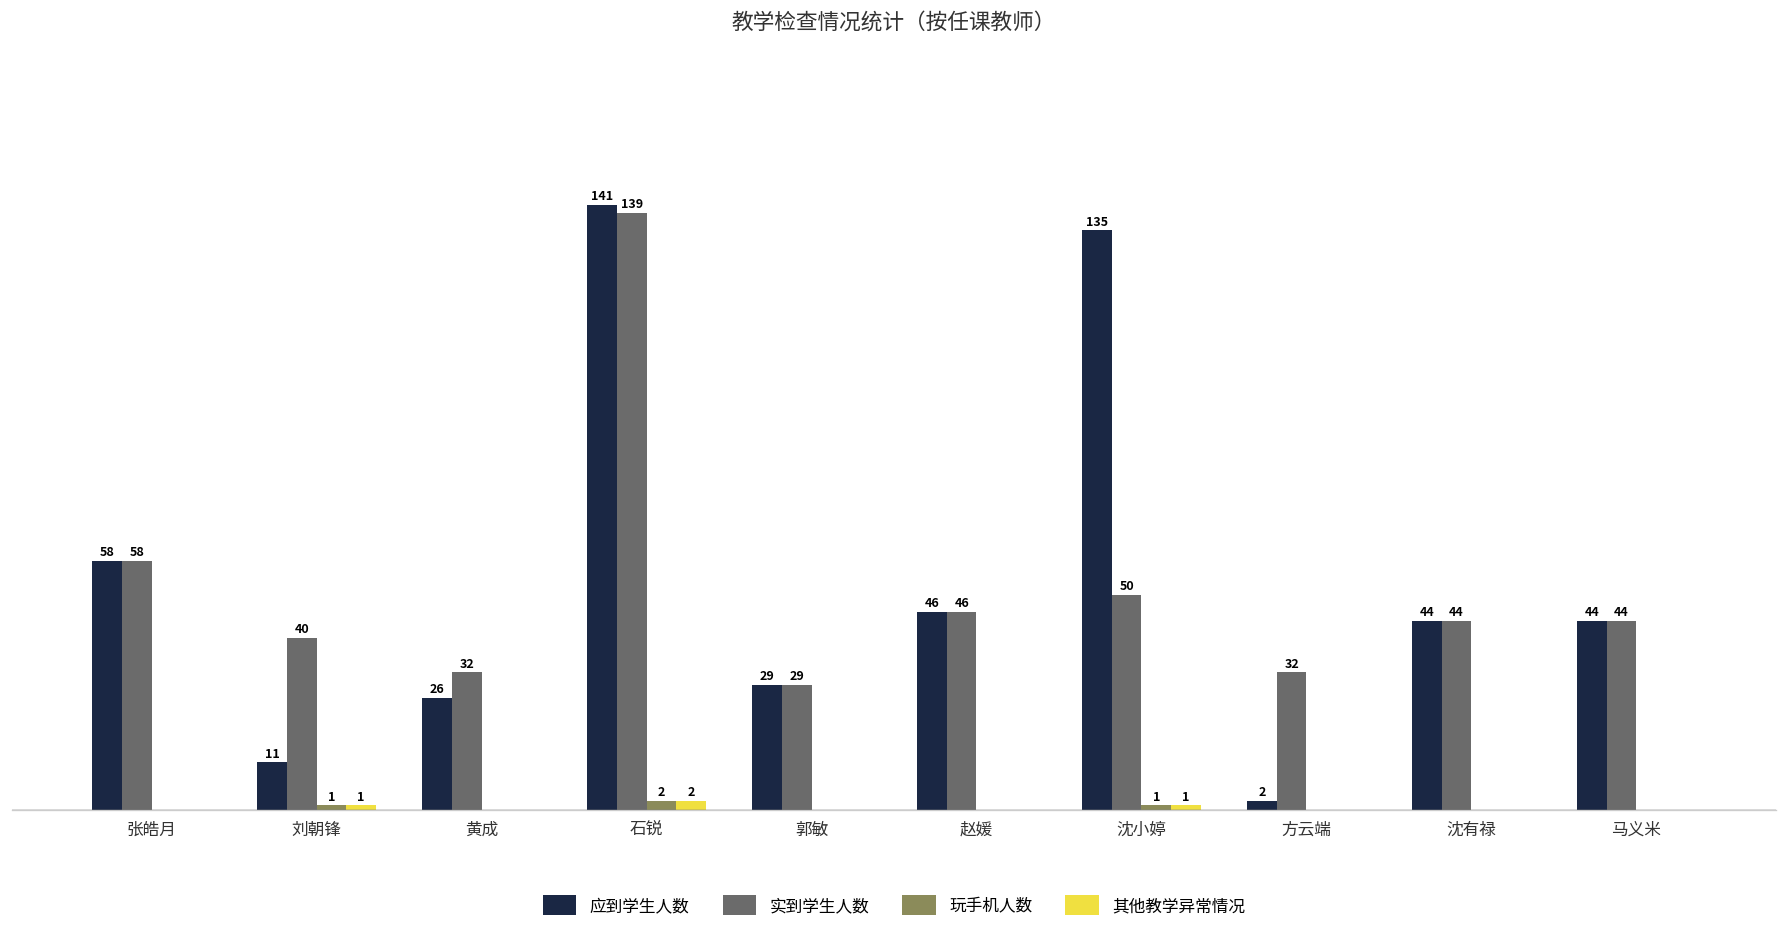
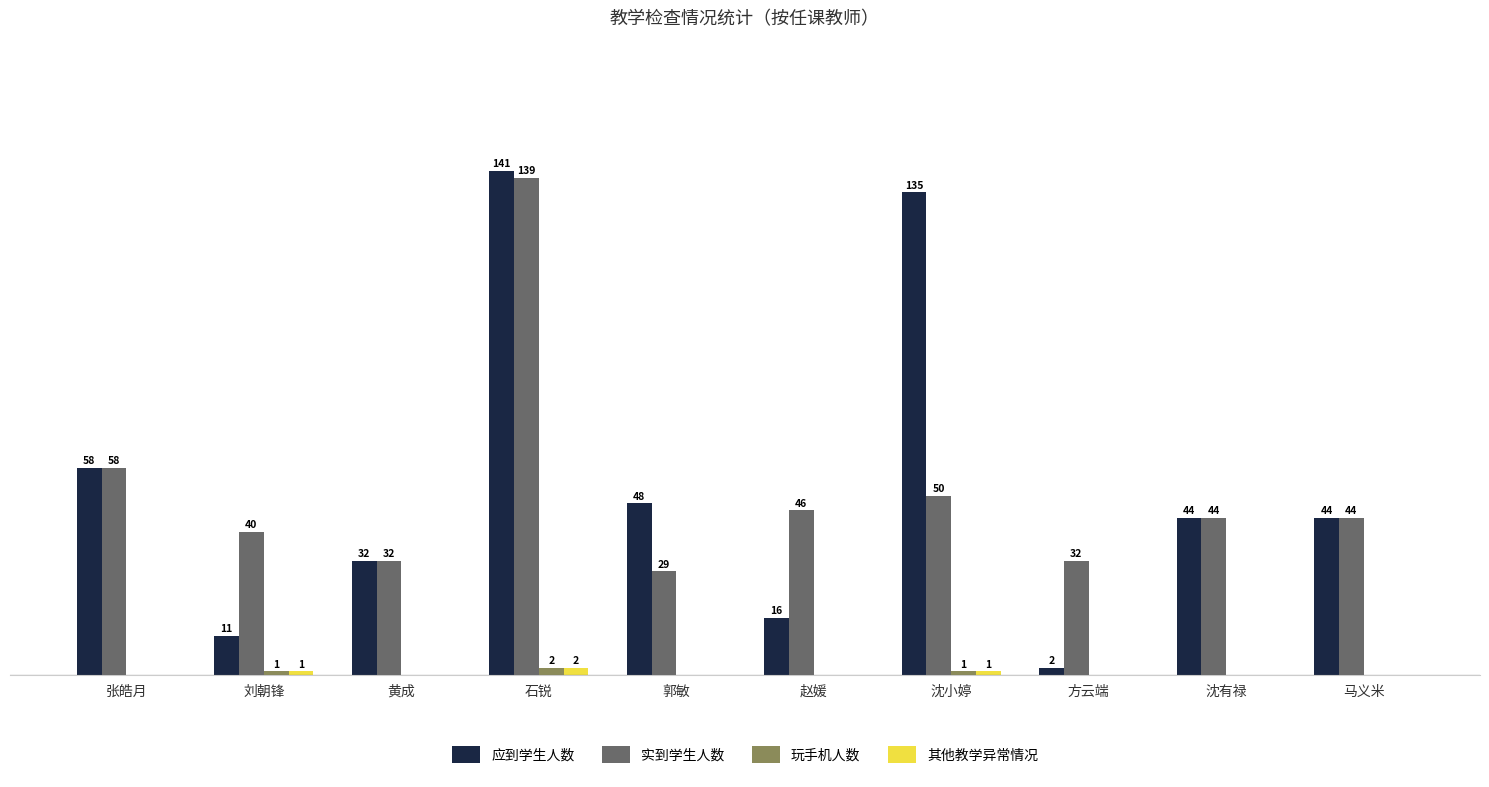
应到学生人数, 黄成: 26 -> 32
应到学生人数, 郭敏: 29 -> 48
应到学生人数, 赵媛: 46 -> 16
